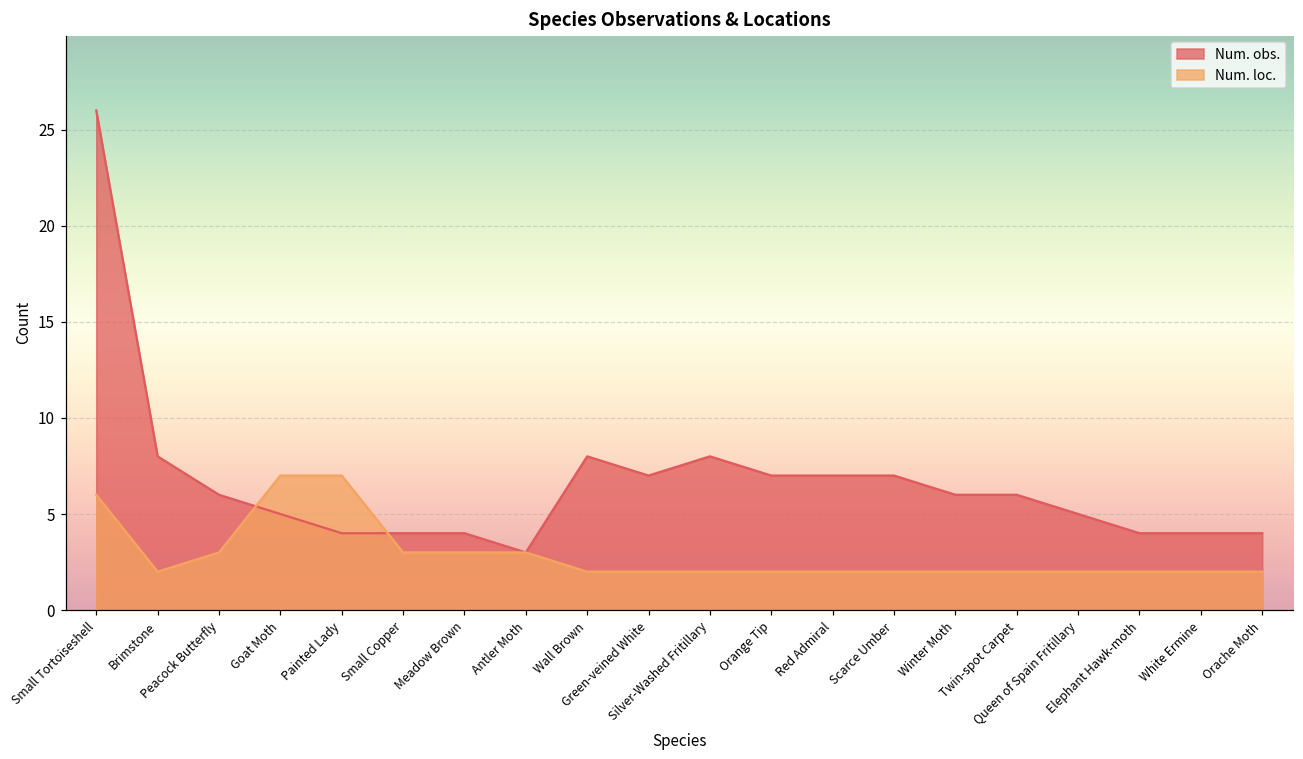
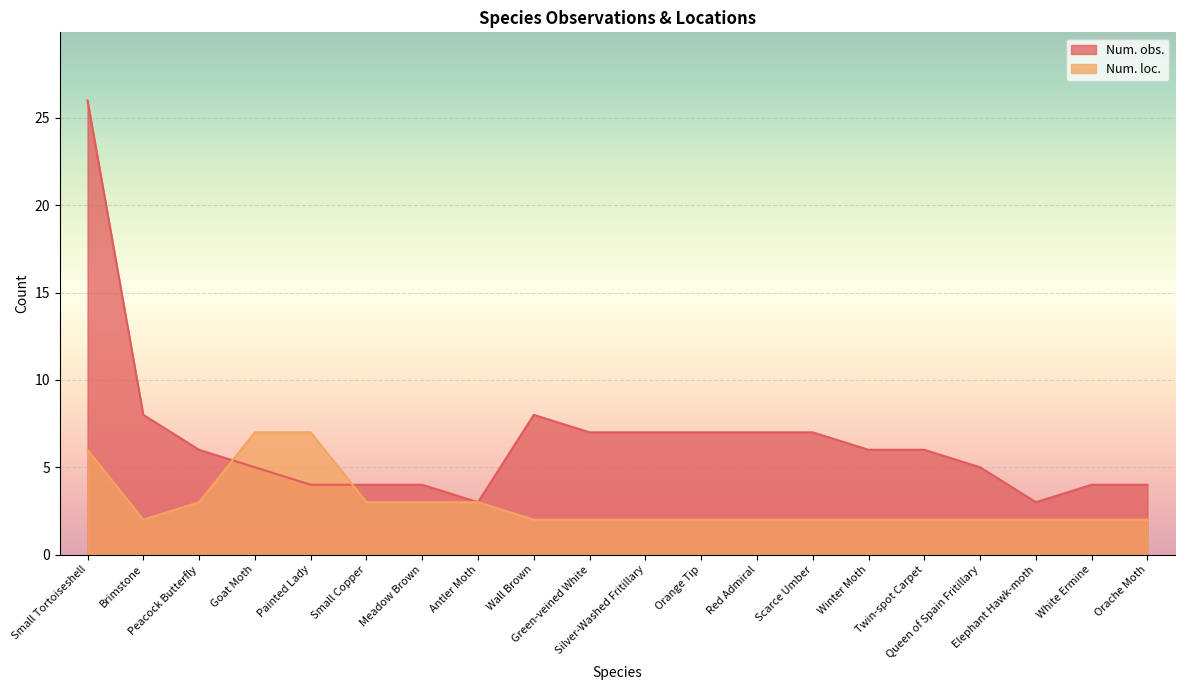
Num. obs., Silver-Washed Fritillary: 8 -> 7
Num. obs., Elephant Hawk-moth: 4 -> 3
